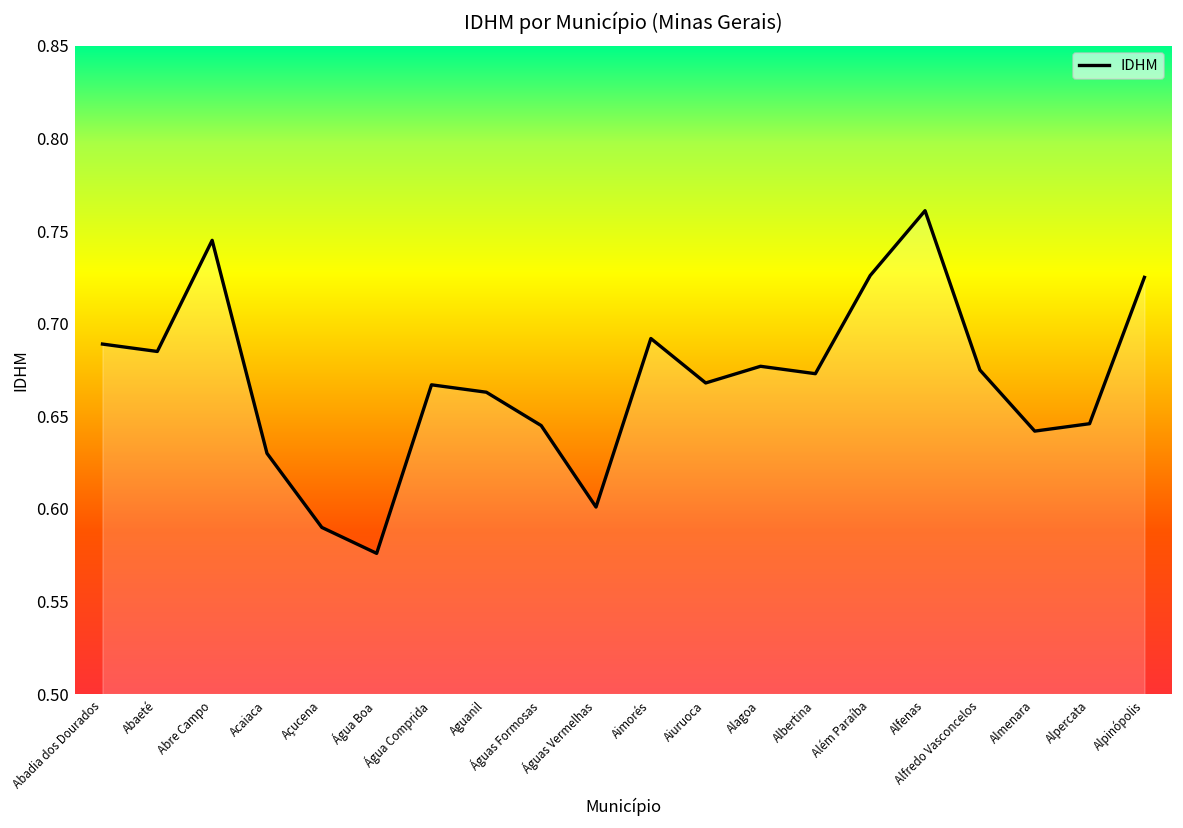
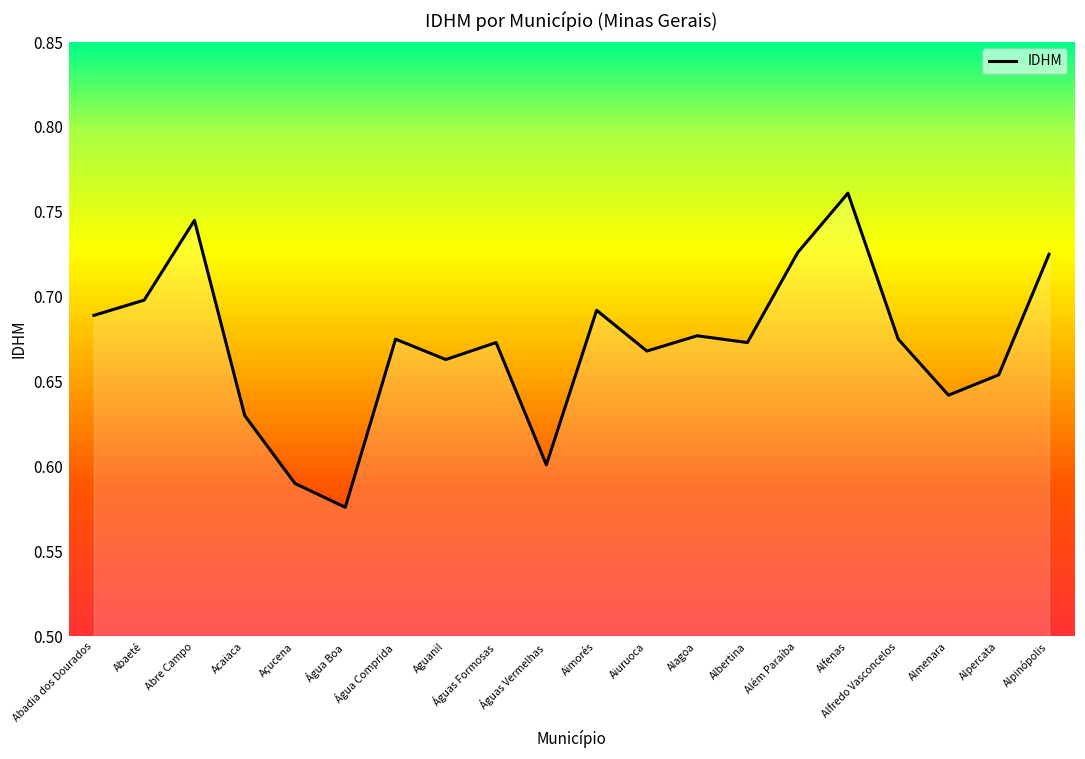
Abaeté: 0.685 -> 0.698
Água Comprida: 0.667 -> 0.675
Águas Formosas: 0.645 -> 0.673
Alpercata: 0.646 -> 0.654
